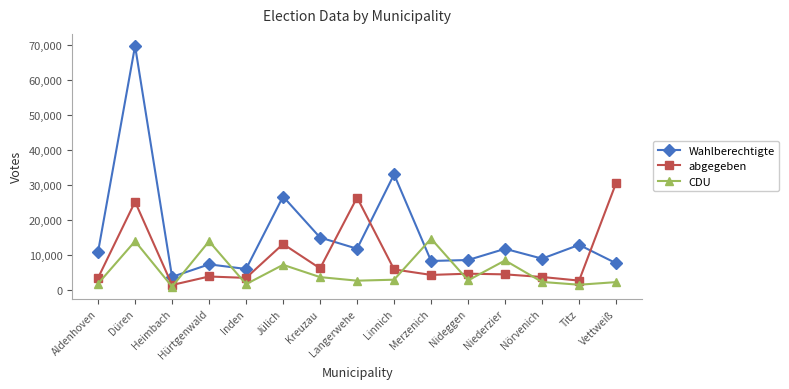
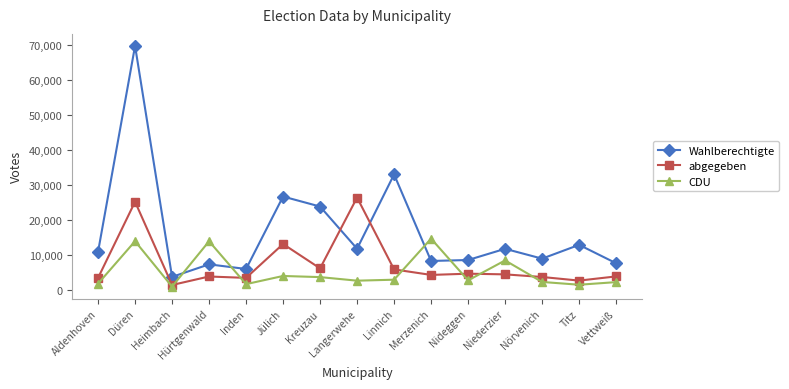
CDU, Jülich: 7,000 -> 4,000
Wahlberechtigte, Kreuzau: 15,000 -> 24,000
abgegeben, Vettweiß: 31,000 -> 4,000
